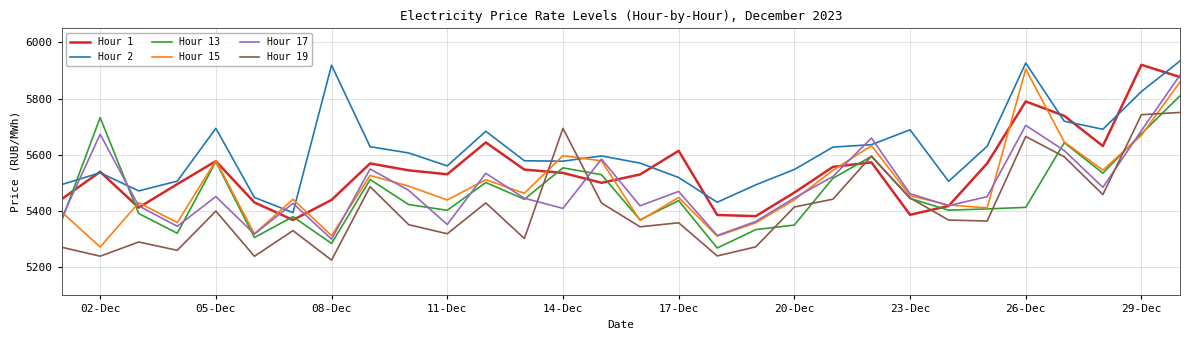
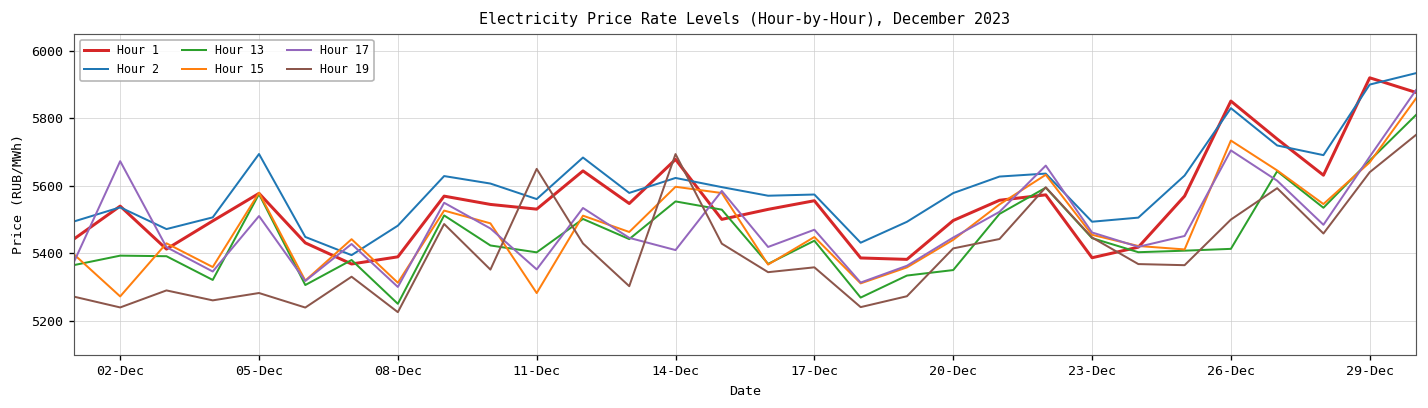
Hour 13, 02-Dec: 5730 -> 5390
Hour 17, 05-Dec: 5450 -> 5510
Hour 19, 05-Dec: 5400 -> 5280
Hour 1, 08-Dec: 5440 -> 5390
Hour 2, 08-Dec: 5920 -> 5480
Hour 13, 08-Dec: 5280 -> 5250
Hour 15, 11-Dec: 5440 -> 5280
Hour 19, 11-Dec: 5320 -> 5650
Hour 1, 14-Dec: 5540 -> 5680
Hour 2, 14-Dec: 5580 -> 5620
Hour 1, 17-Dec: 5610 -> 5560
Hour 2, 17-Dec: 5520 -> 5570
Hour 1, 20-Dec: 5470 -> 5500
Hour 2, 20-Dec: 5550 -> 5580
Hour 2, 23-Dec: 5690 -> 5490
Hour 1, 26-Dec: 5790 -> 5850
Hour 2, 26-Dec: 5930 -> 5830
Hour 15, 26-Dec: 5900 -> 5730
Hour 19, 26-Dec: 5670 -> 5500
Hour 2, 29-Dec: 5830 -> 5900
Hour 19, 29-Dec: 5740 -> 5640
